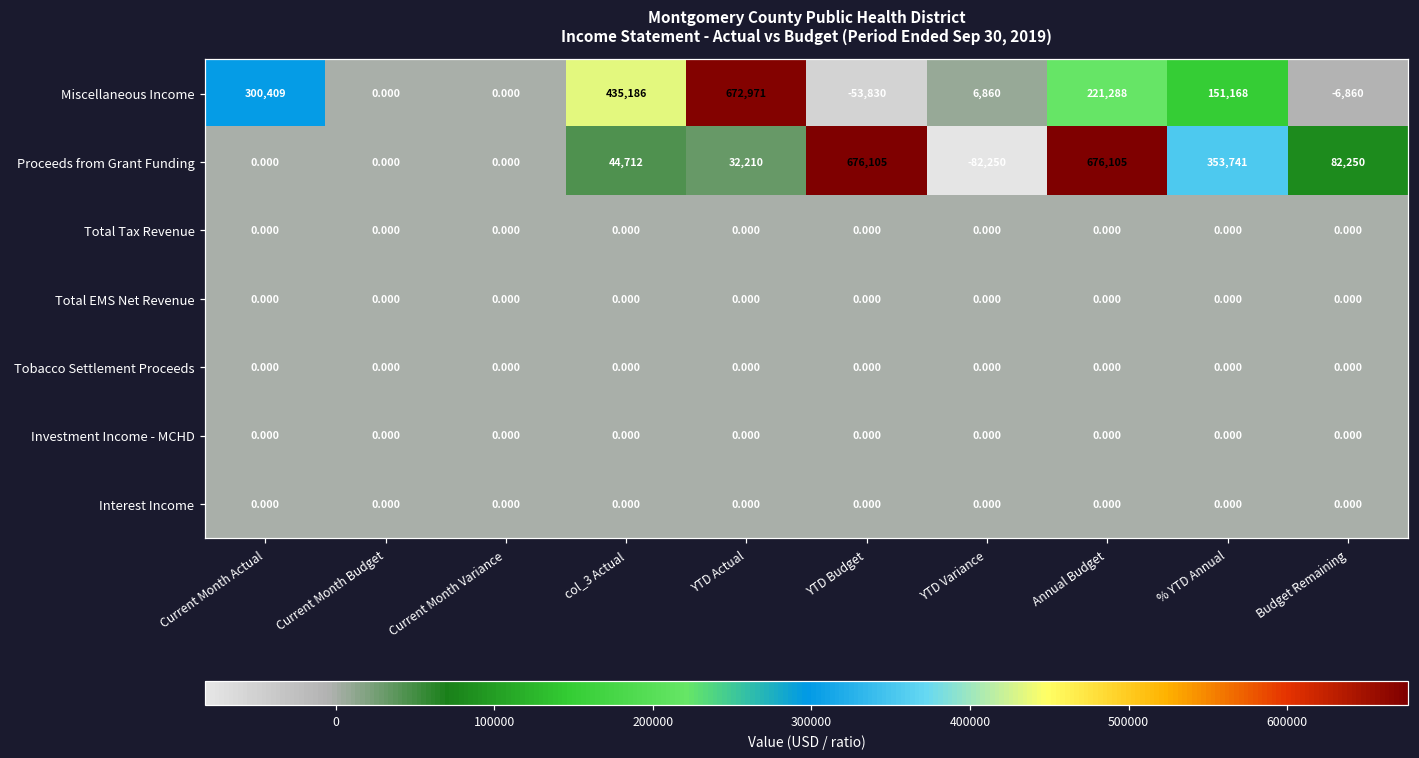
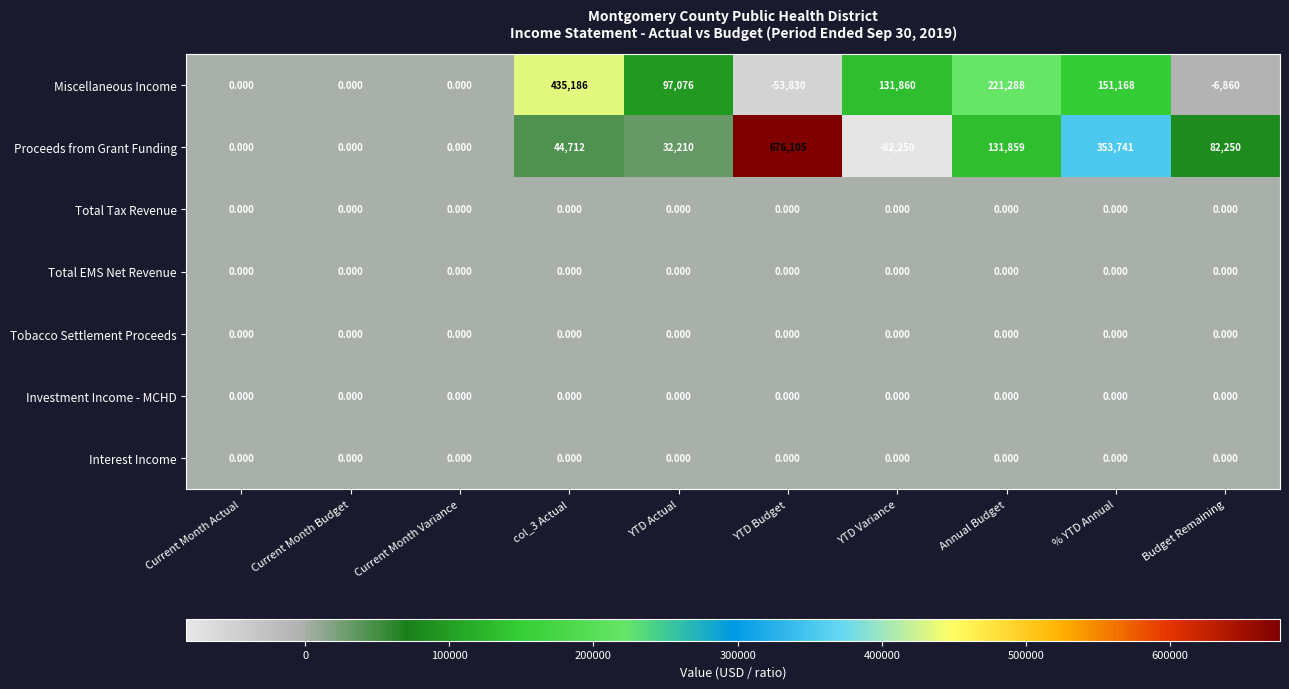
Miscellaneous Income, Current Month Actual: 300,409 -> 0.000
Miscellaneous Income, YTD Actual: 672,971 -> 97,076
Miscellaneous Income, YTD Variance: 6,860 -> 131,860
Proceeds from Grant Funding, Annual Budget: 676,105 -> 131,859
